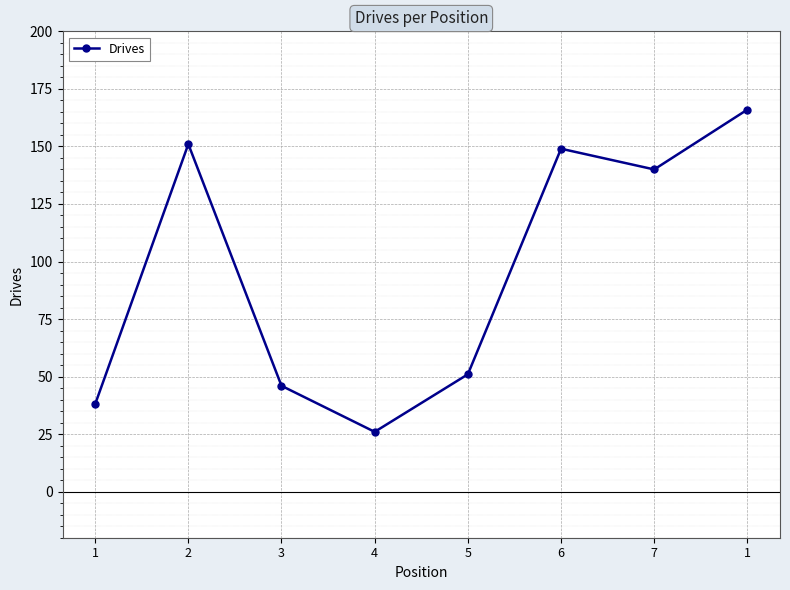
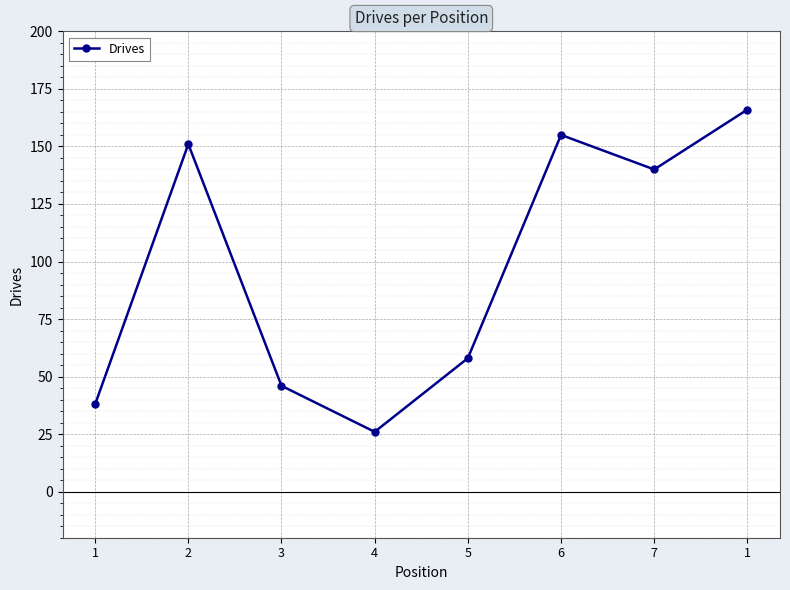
5: 51 -> 58
6: 149 -> 155
